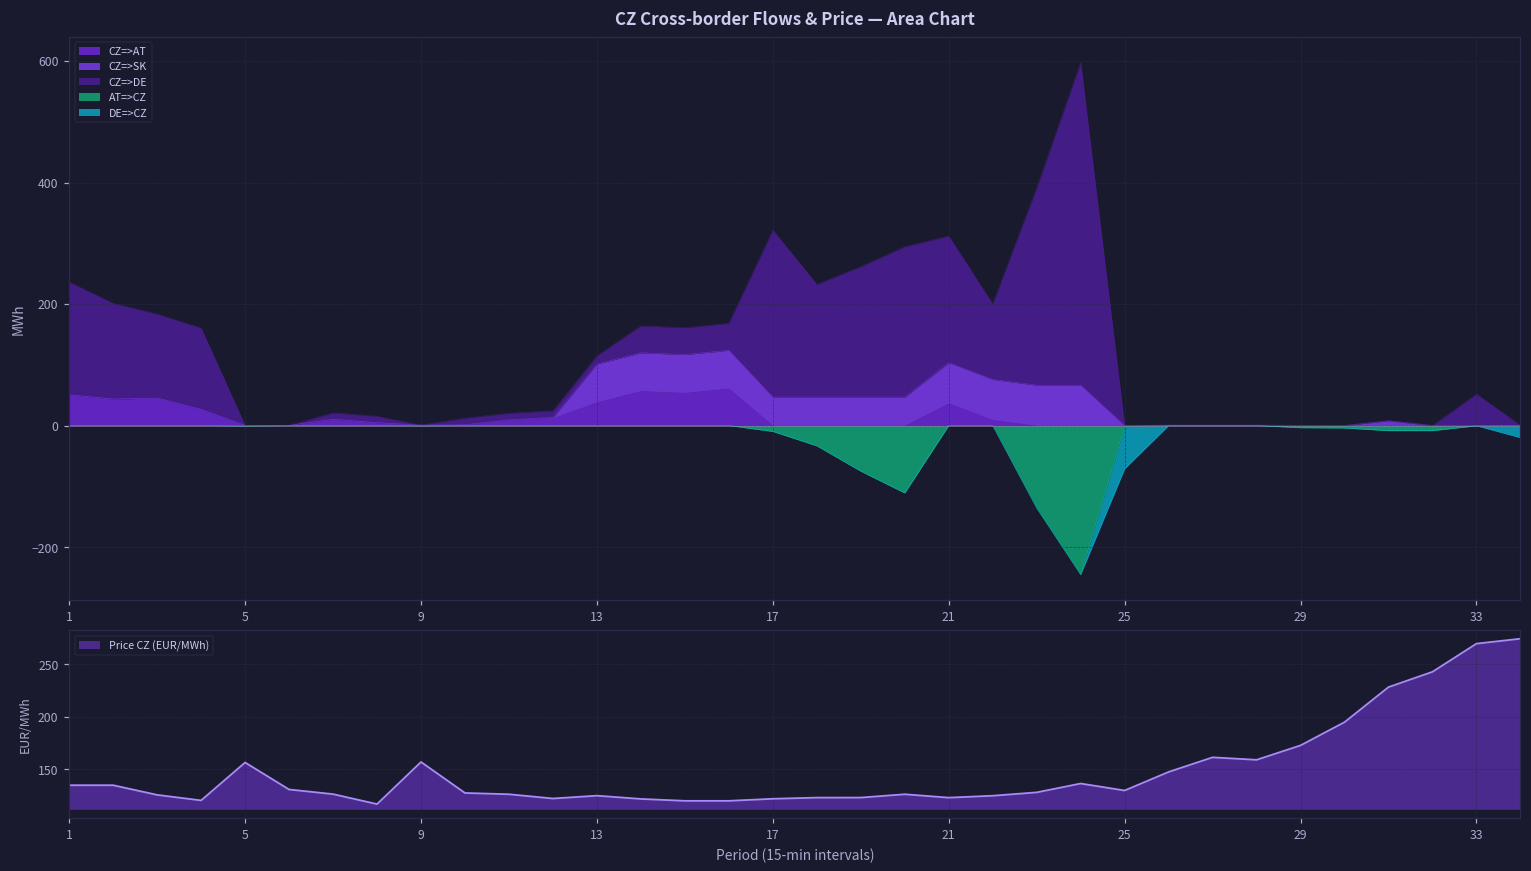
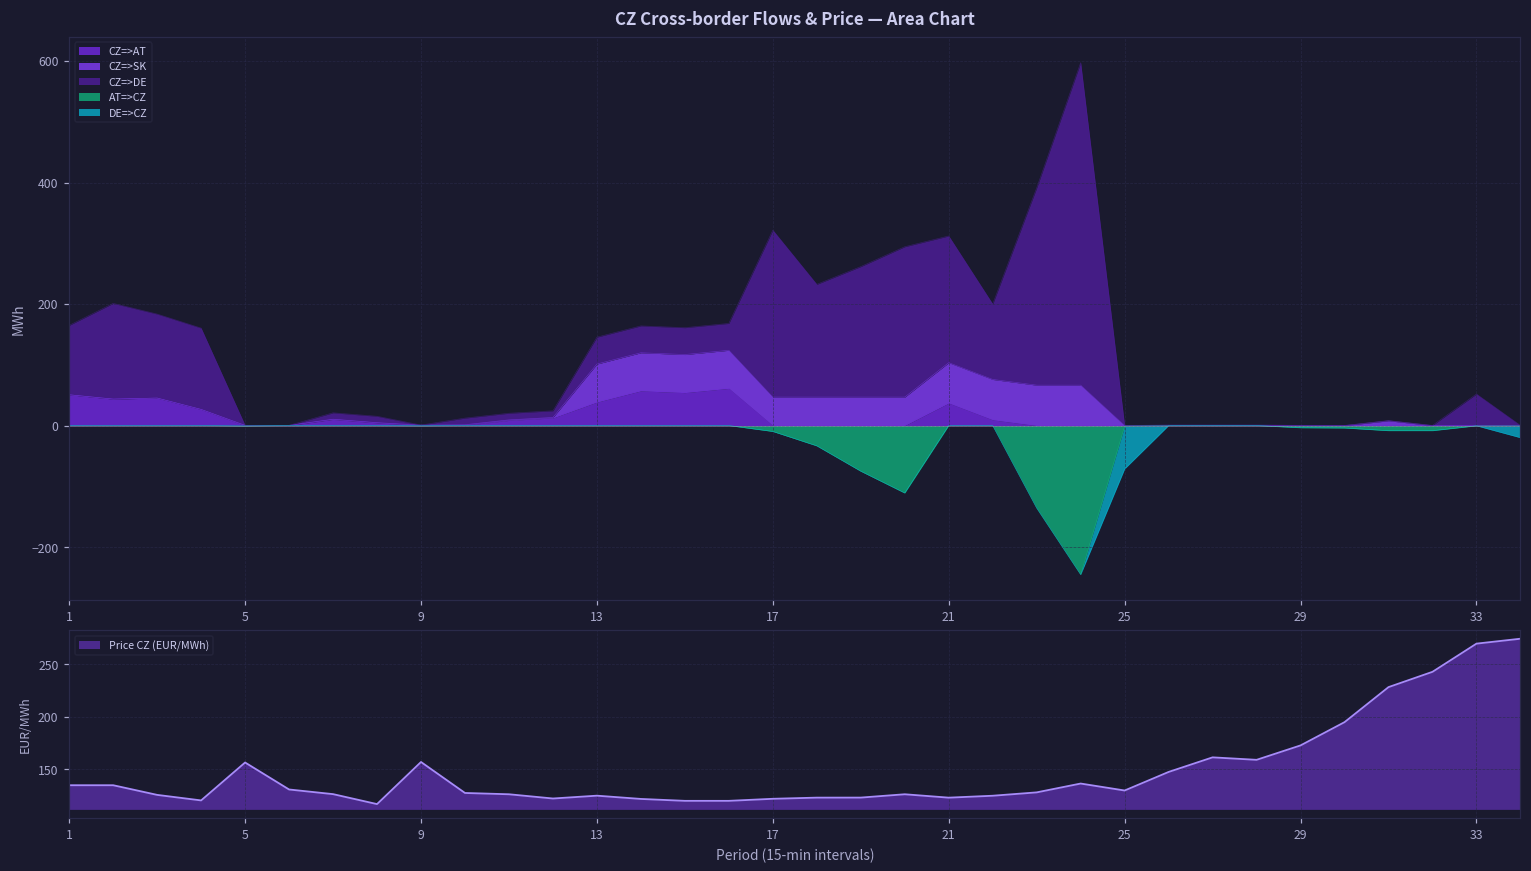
CZ Cross-border Flows & Price — Area Chart, CZ=>DE, 1: 190 -> 110
CZ Cross-border Flows & Price — Area Chart, CZ=>DE, 13: 10 -> 40
